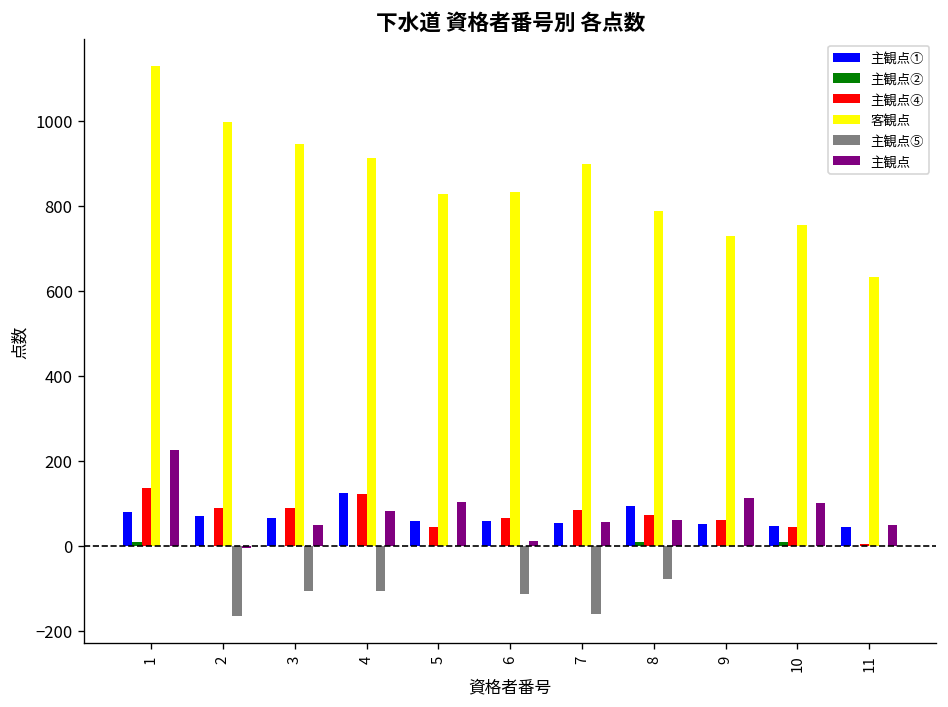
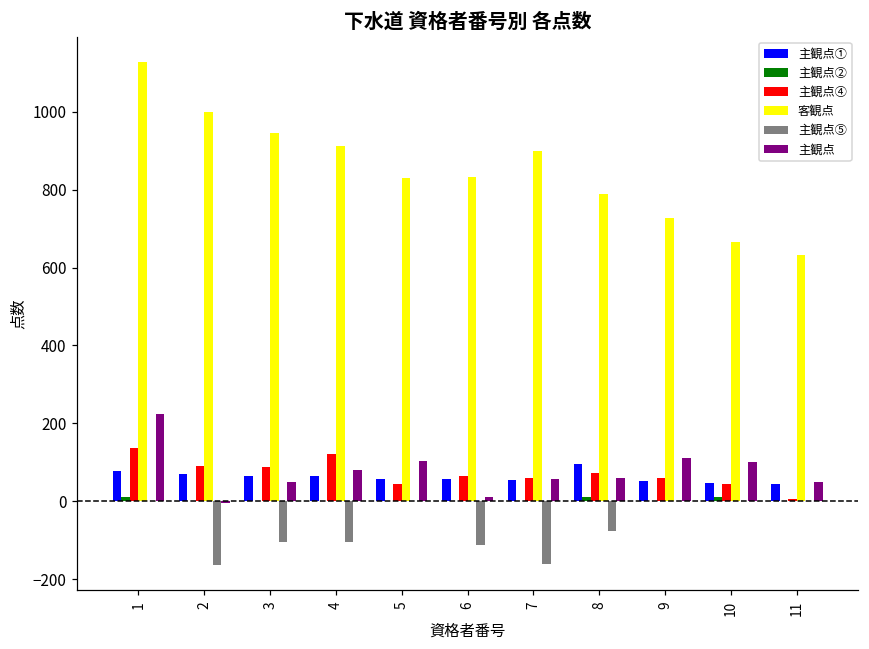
主観点①, 4: 120 -> 60
主観点④, 7: 90 -> 60
客観点, 10: 760 -> 670
